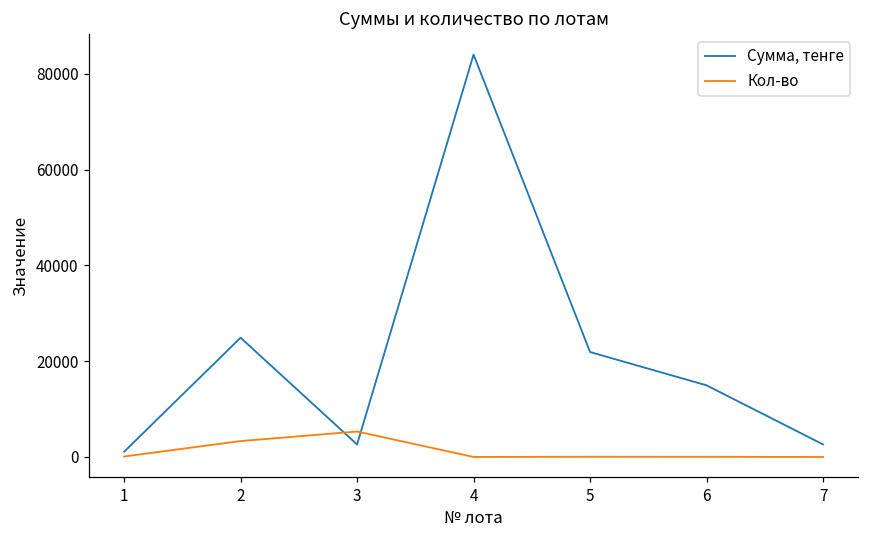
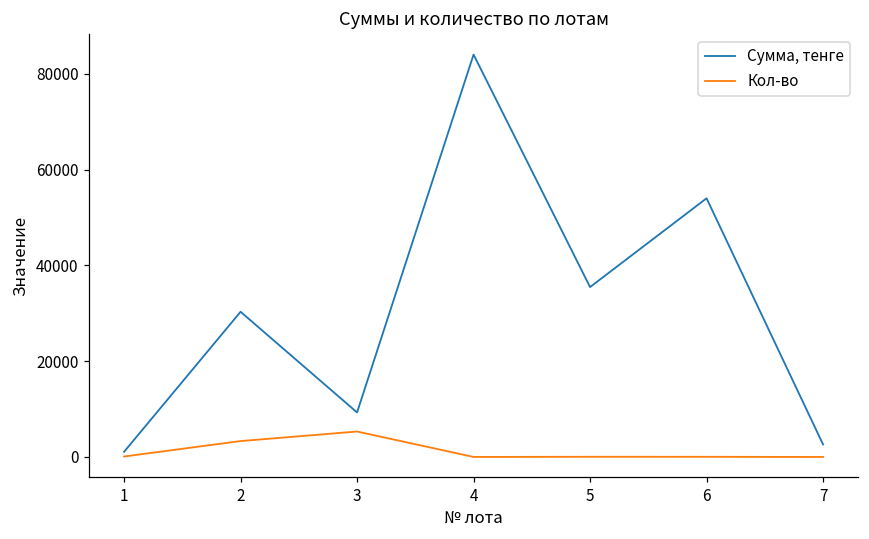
Сумма, тенге, 2: 25000 -> 30000
Сумма, тенге, 3: 3000 -> 9000
Сумма, тенге, 5: 22000 -> 35000
Сумма, тенге, 6: 15000 -> 54000
